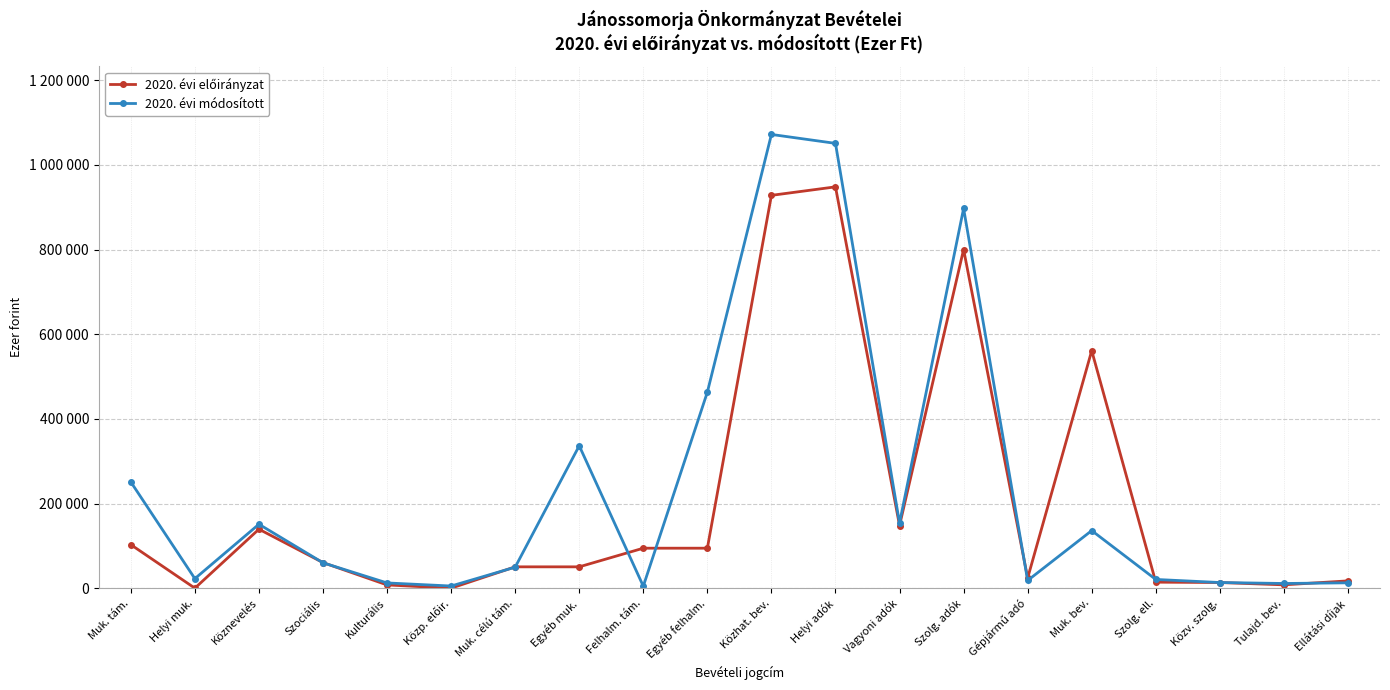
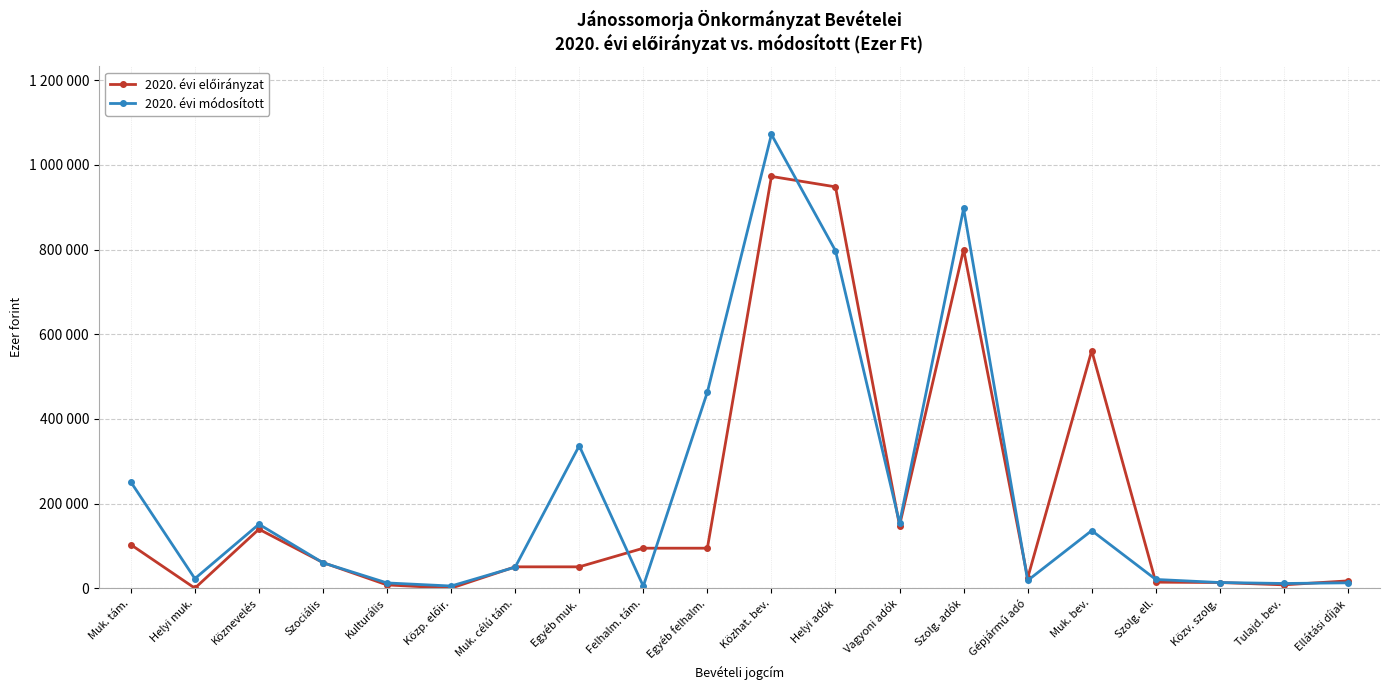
2020. évi előirányzat, Közhat. bev.: 930000 -> 970000
2020. évi módosított, Helyi adók: 1050000 -> 800000
